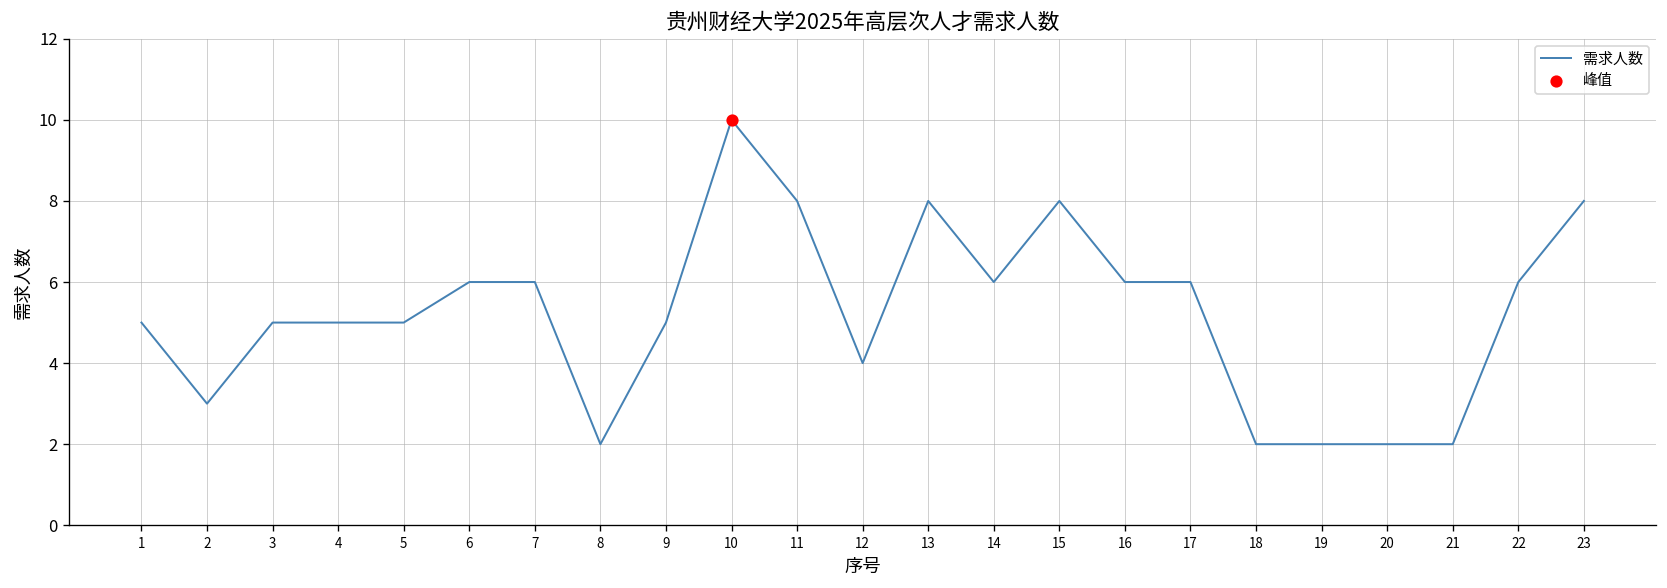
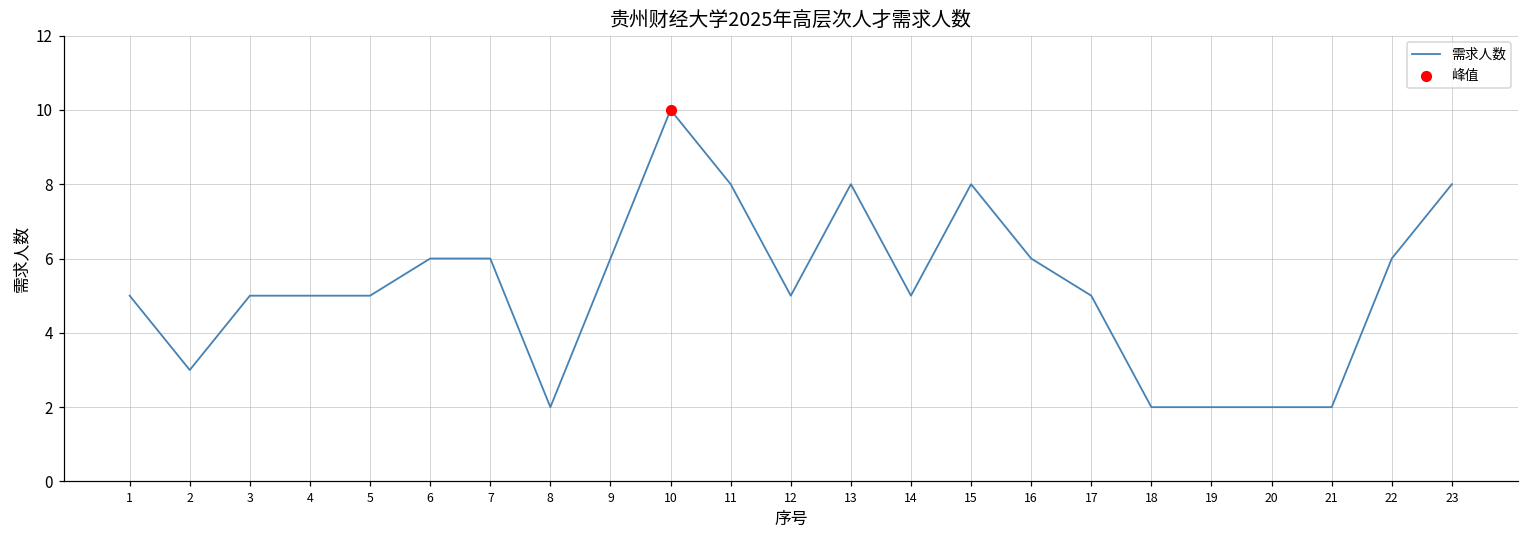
需求人数, 9: 5 -> 6
需求人数, 12: 4 -> 5
需求人数, 14: 6 -> 5
需求人数, 17: 6 -> 5
